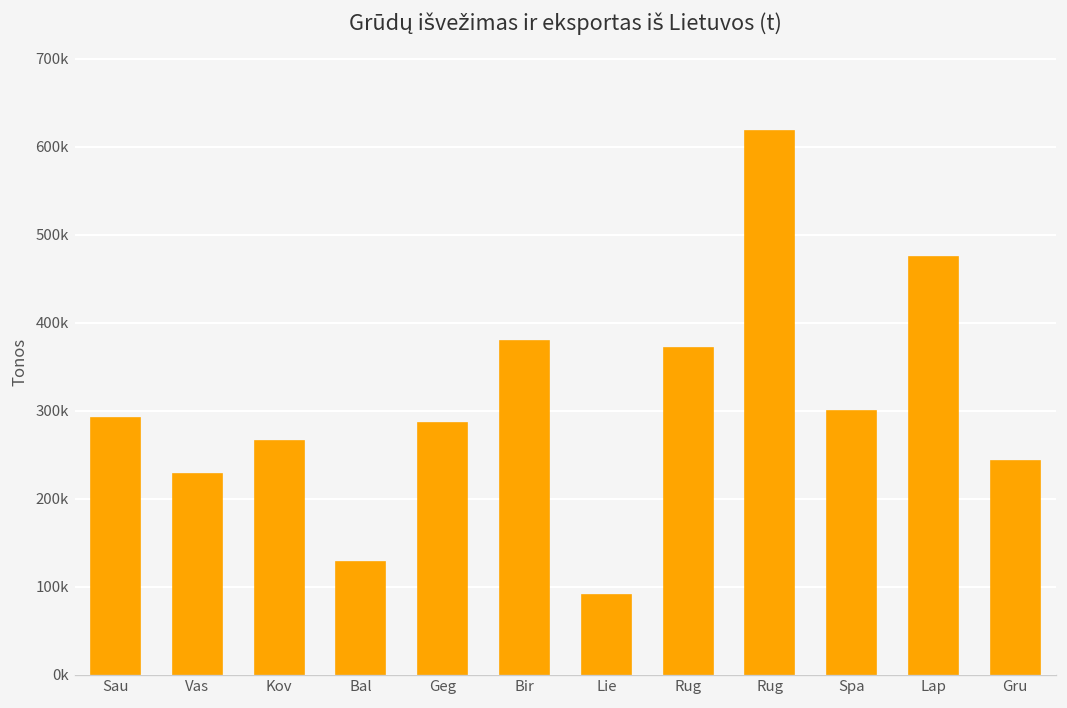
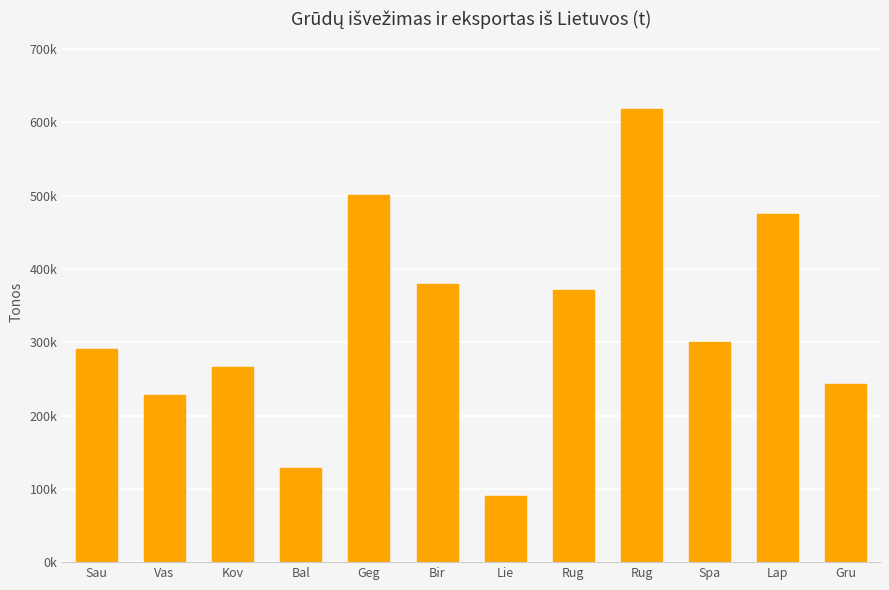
Geg: 290000 -> 500000
